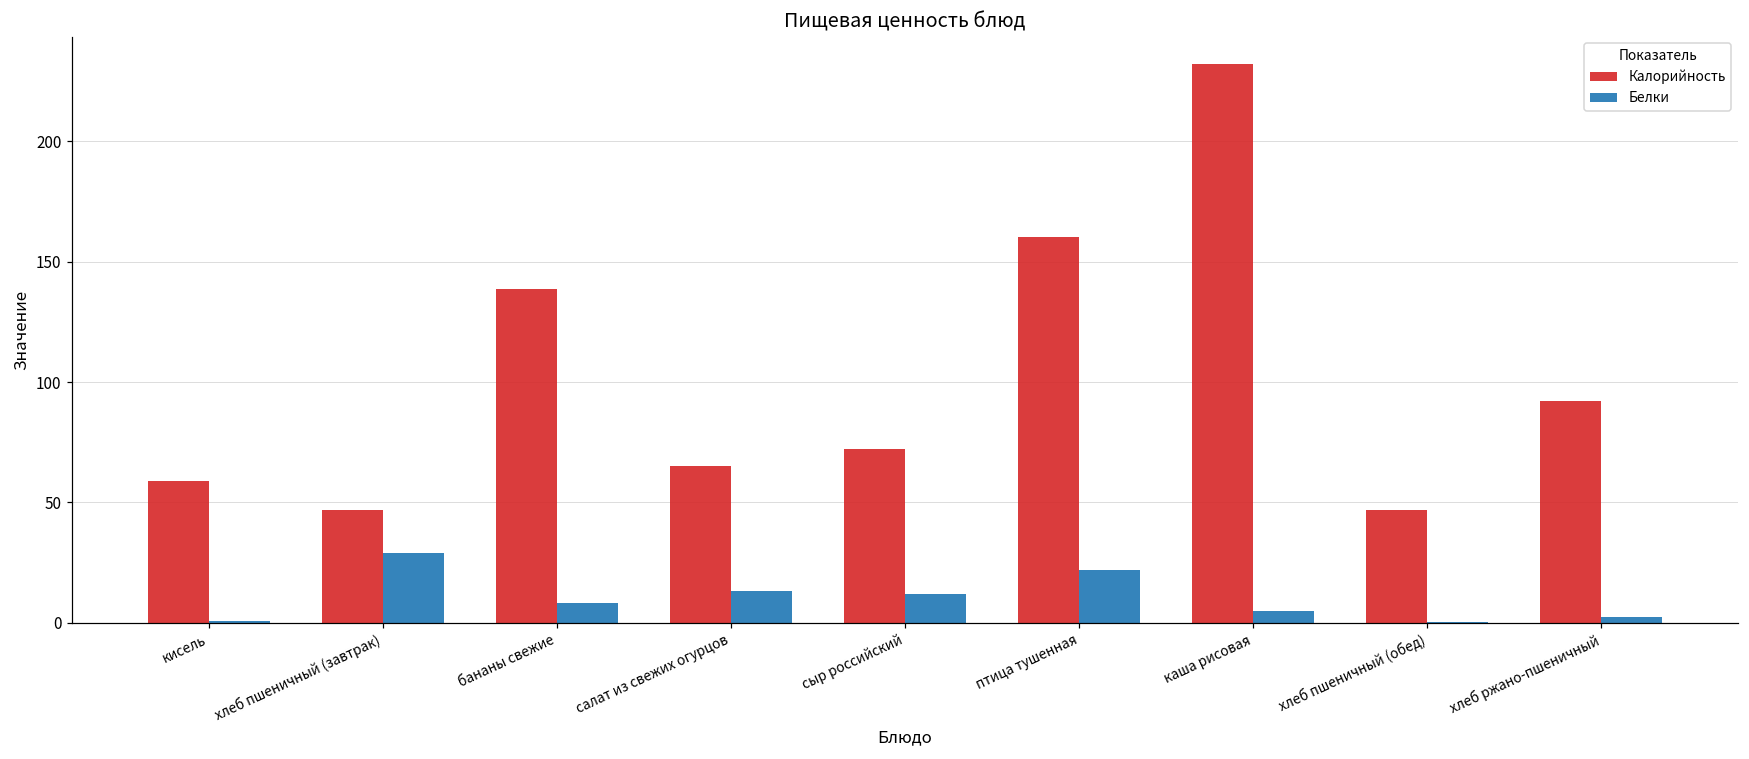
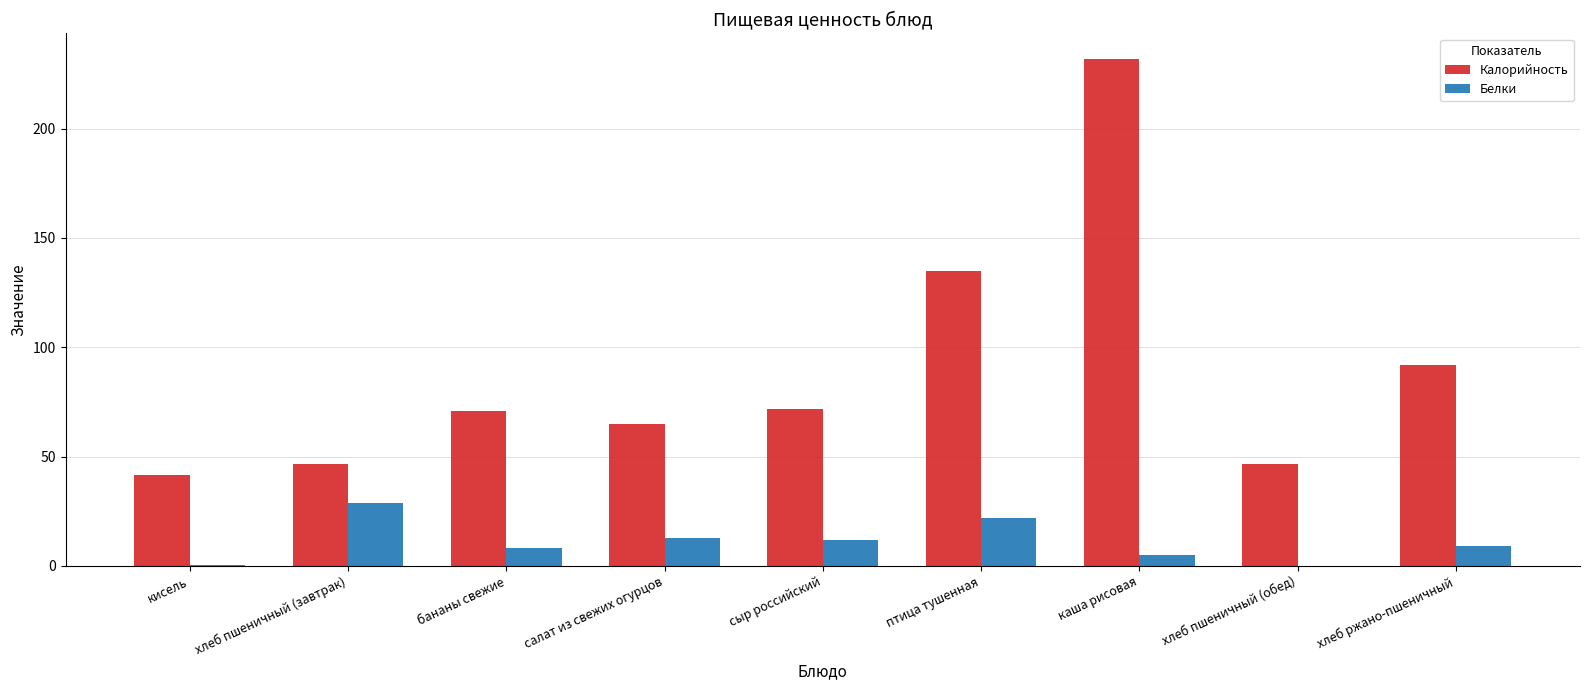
Калорийность, кисель: 59 -> 42
Калорийность, бананы свежие: 138 -> 71
Калорийность, птица тушенная: 160 -> 135
Белки, хлеб ржано-пшеничный: 2 -> 9
